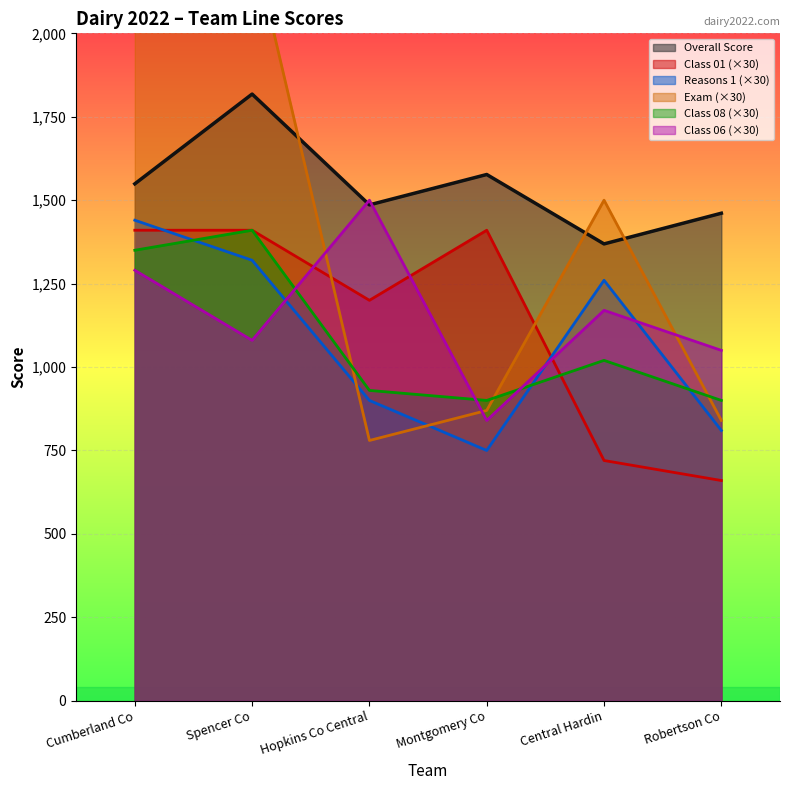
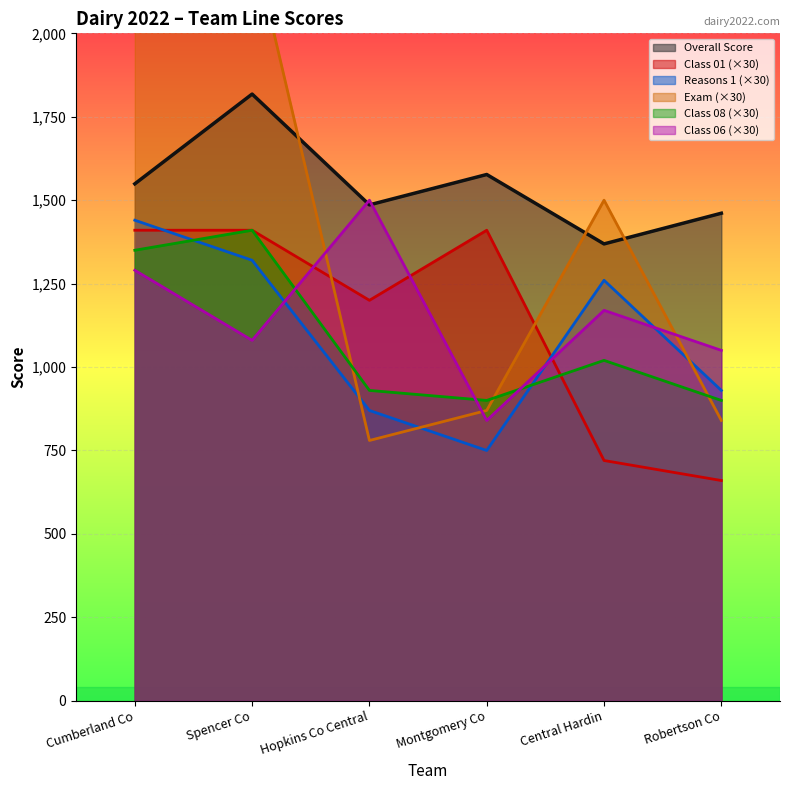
Reasons 1 (×30), Hopkins Co Central: 900 -> 870
Reasons 1 (×30), Robertson Co: 810 -> 930
